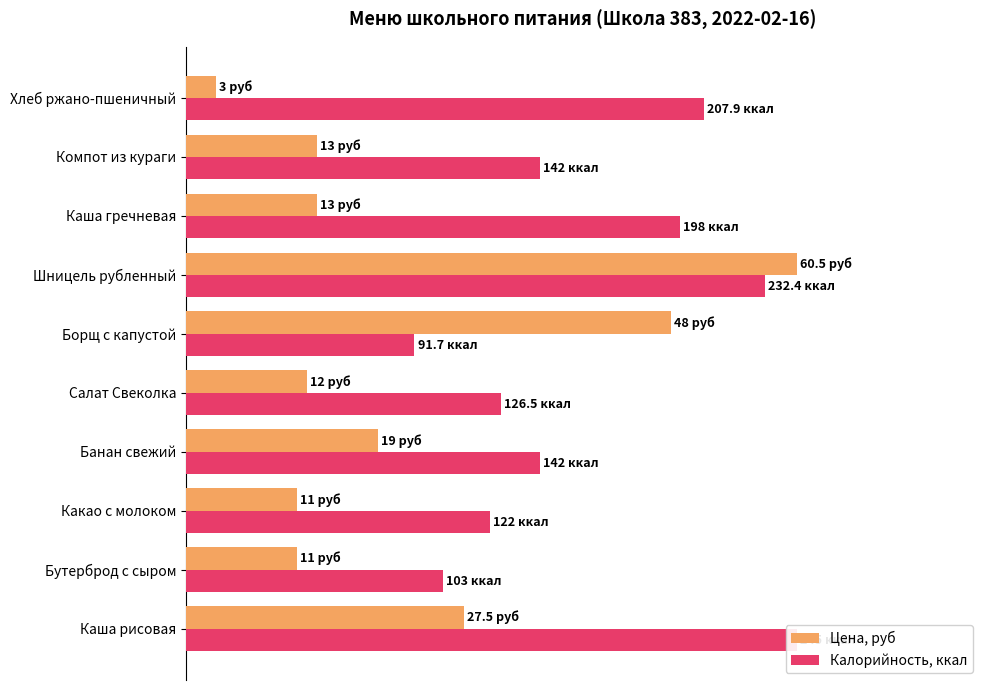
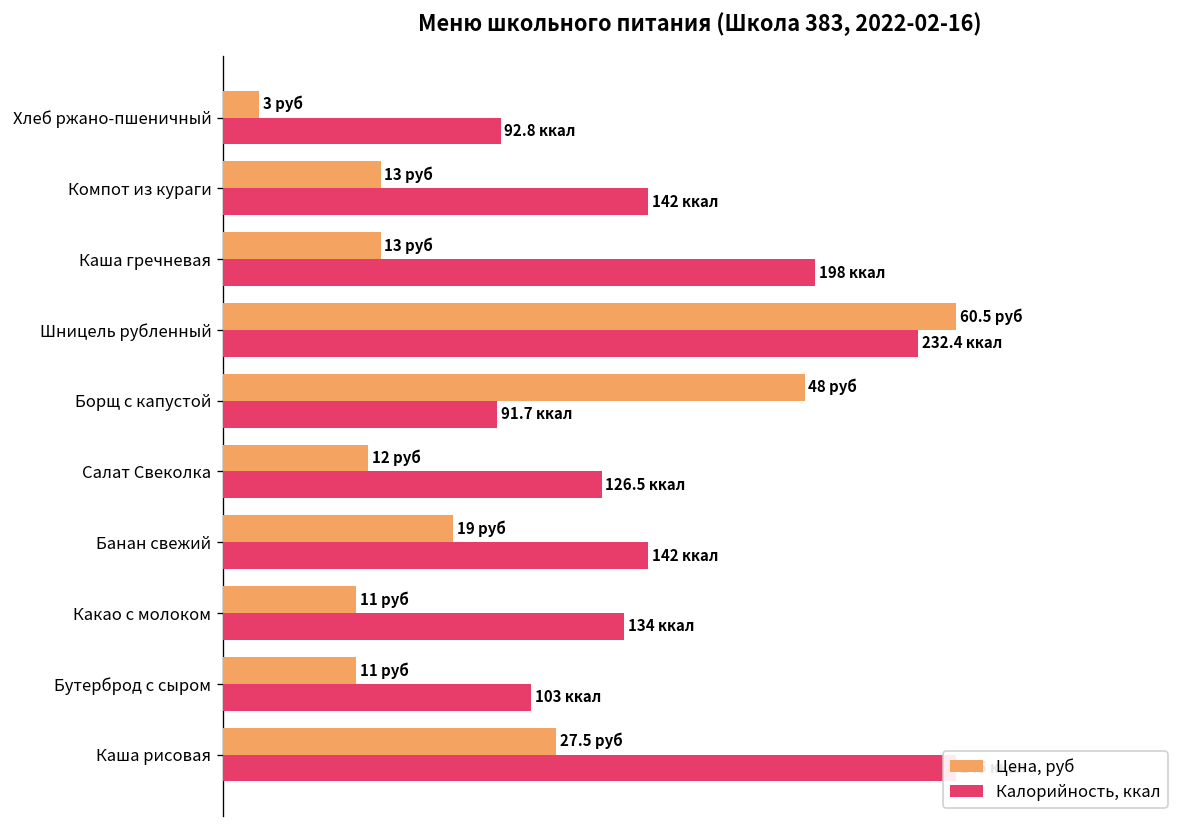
Калорийность, ккал, Хлеб ржано-пшеничный: 207.9 -> 92.8
Калорийность, ккал, Какао с молоком: 122 -> 134
